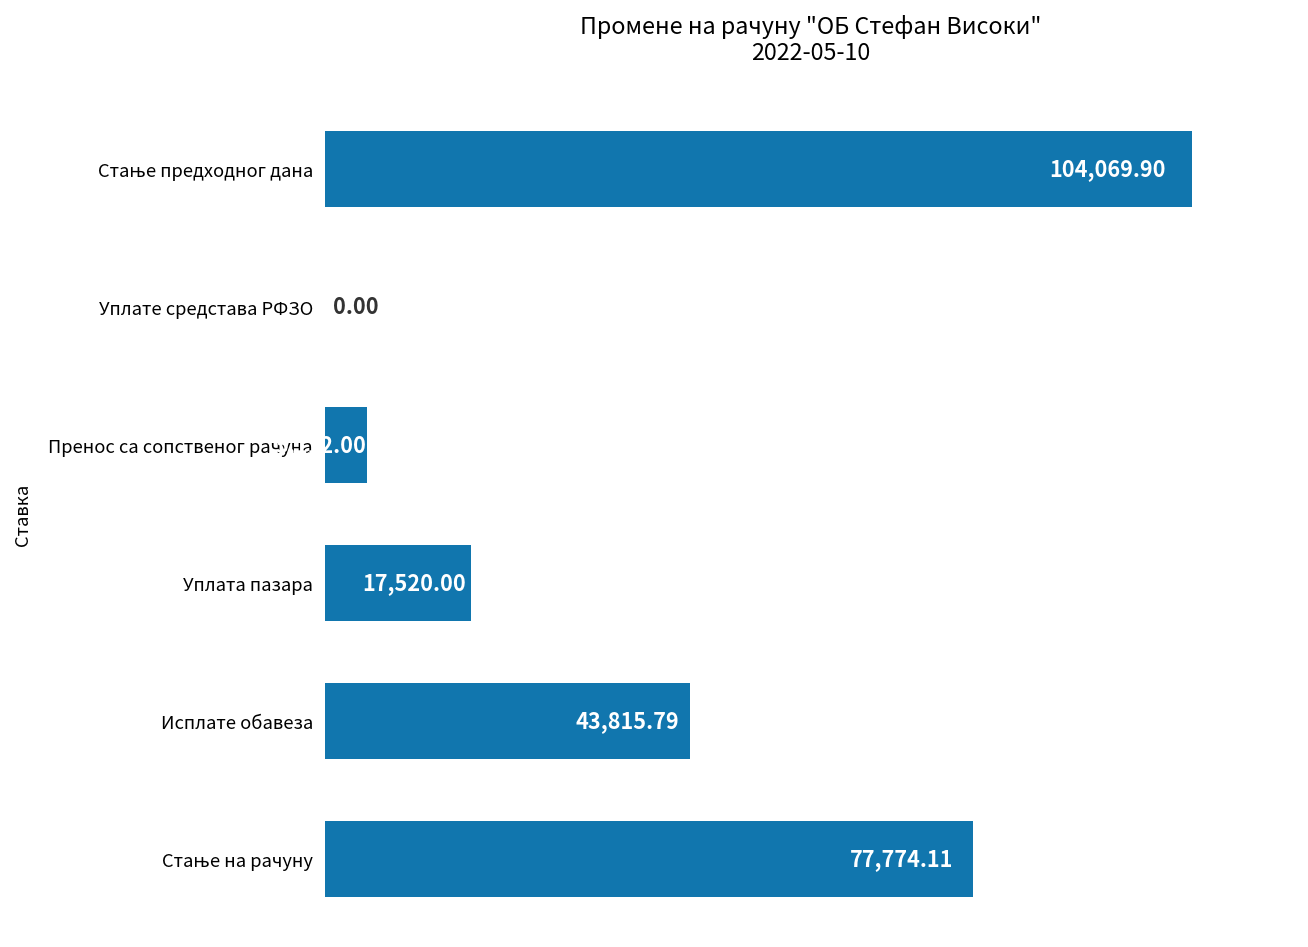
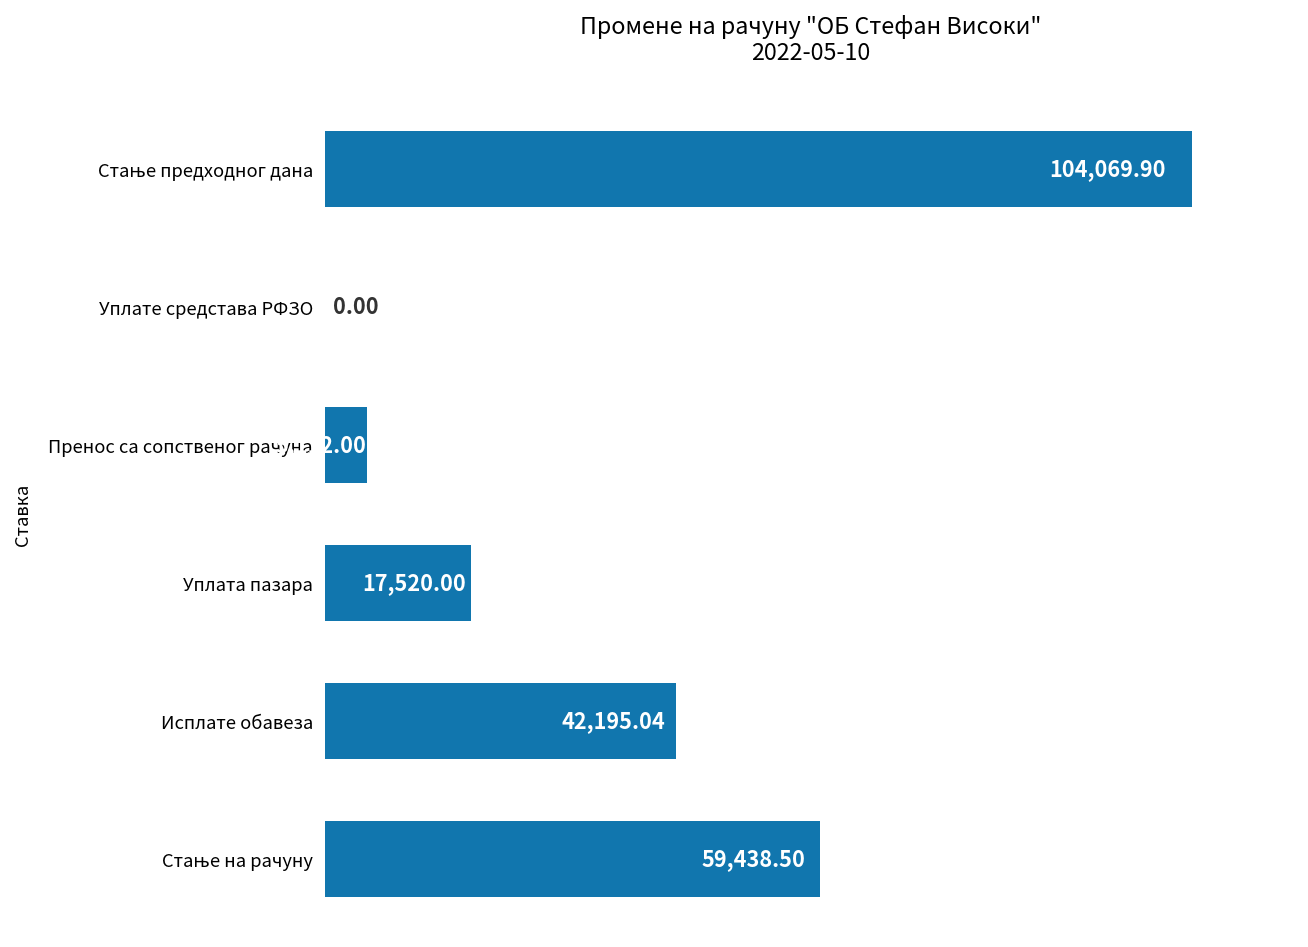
Исплате обавеза: 43,815.79 -> 42,195.04
Стање на рачуну: 77,774.11 -> 59,438.50
